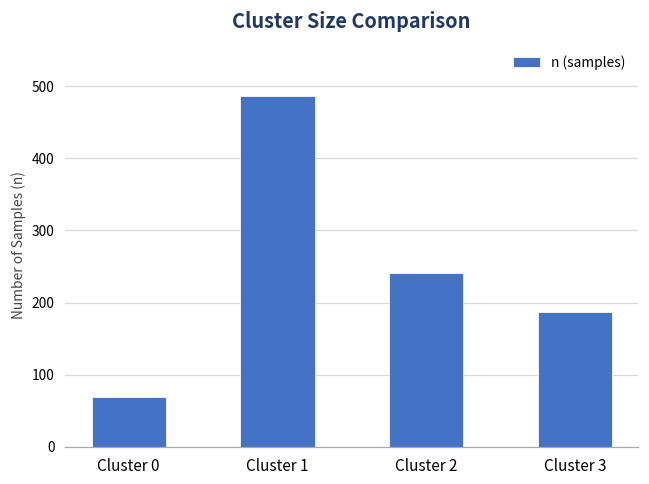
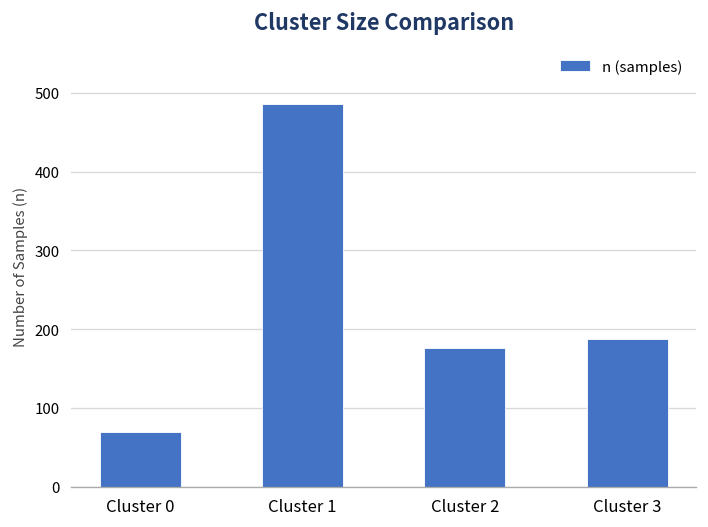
Cluster 2: 240 -> 180
